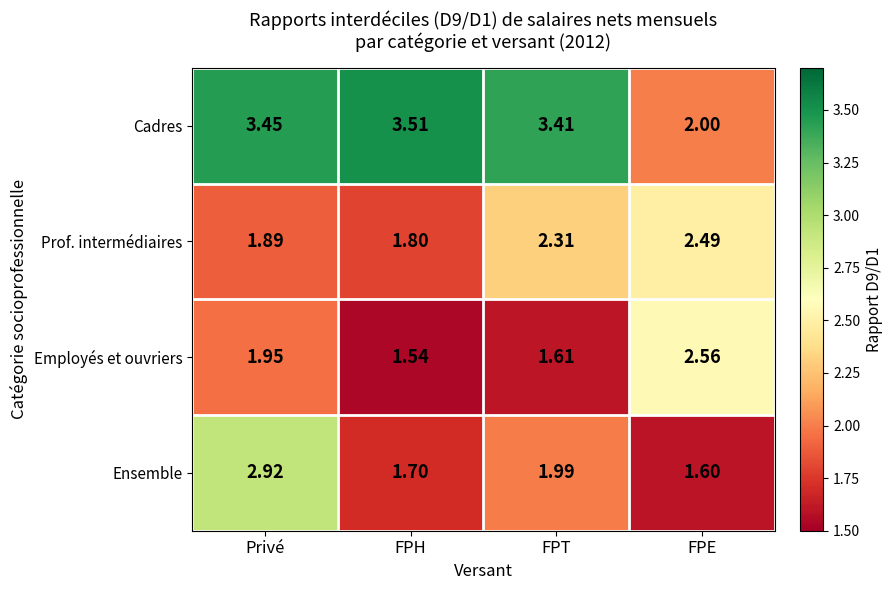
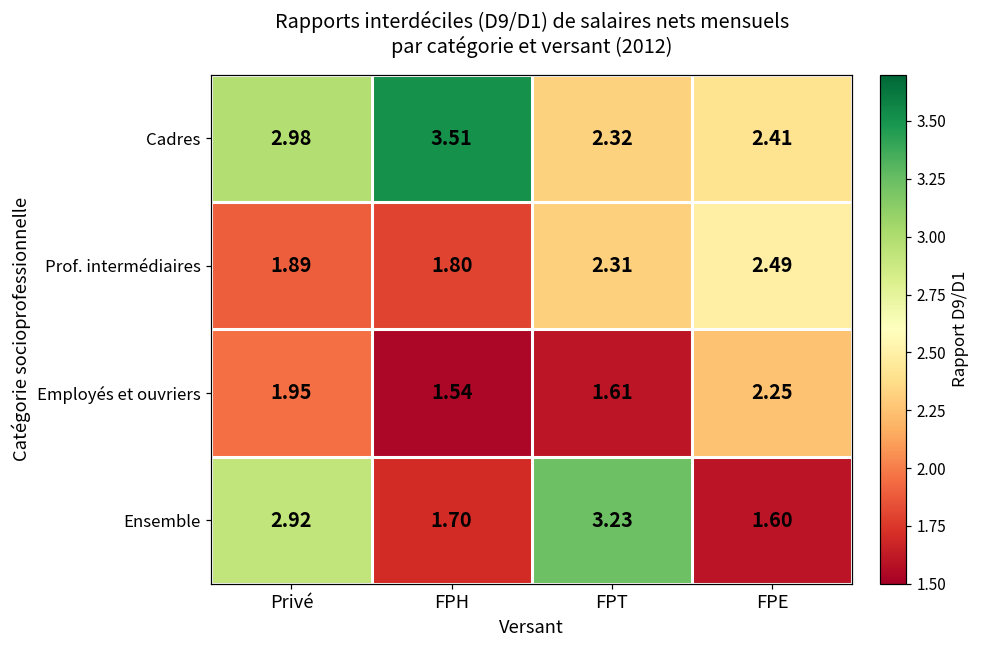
Cadres, Privé: 3.45 -> 2.98
Cadres, FPT: 3.41 -> 2.32
Cadres, FPE: 2.00 -> 2.41
Employés et ouvriers, FPE: 2.56 -> 2.25
Ensemble, FPT: 1.99 -> 3.23
